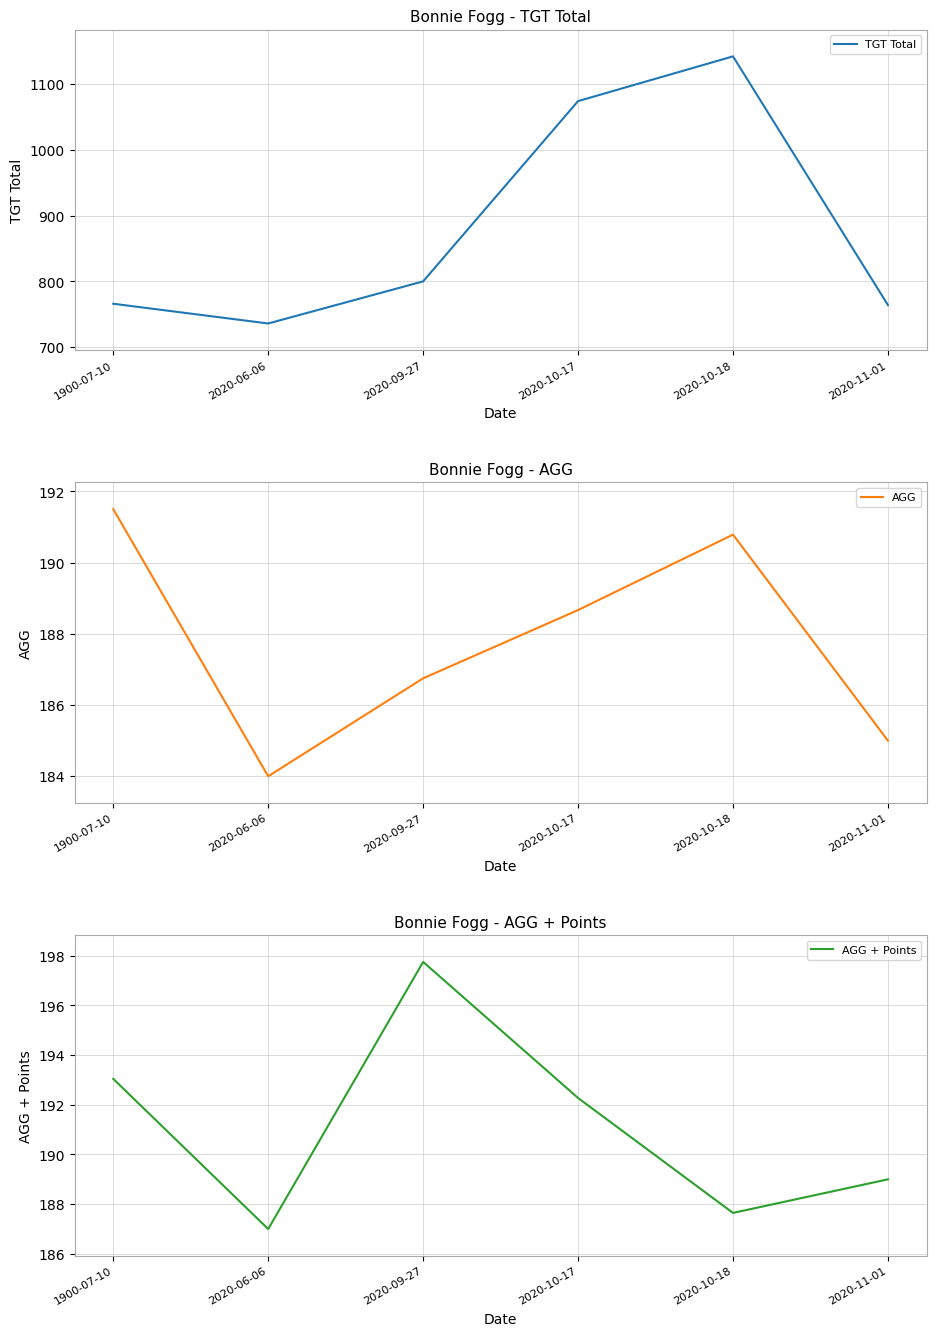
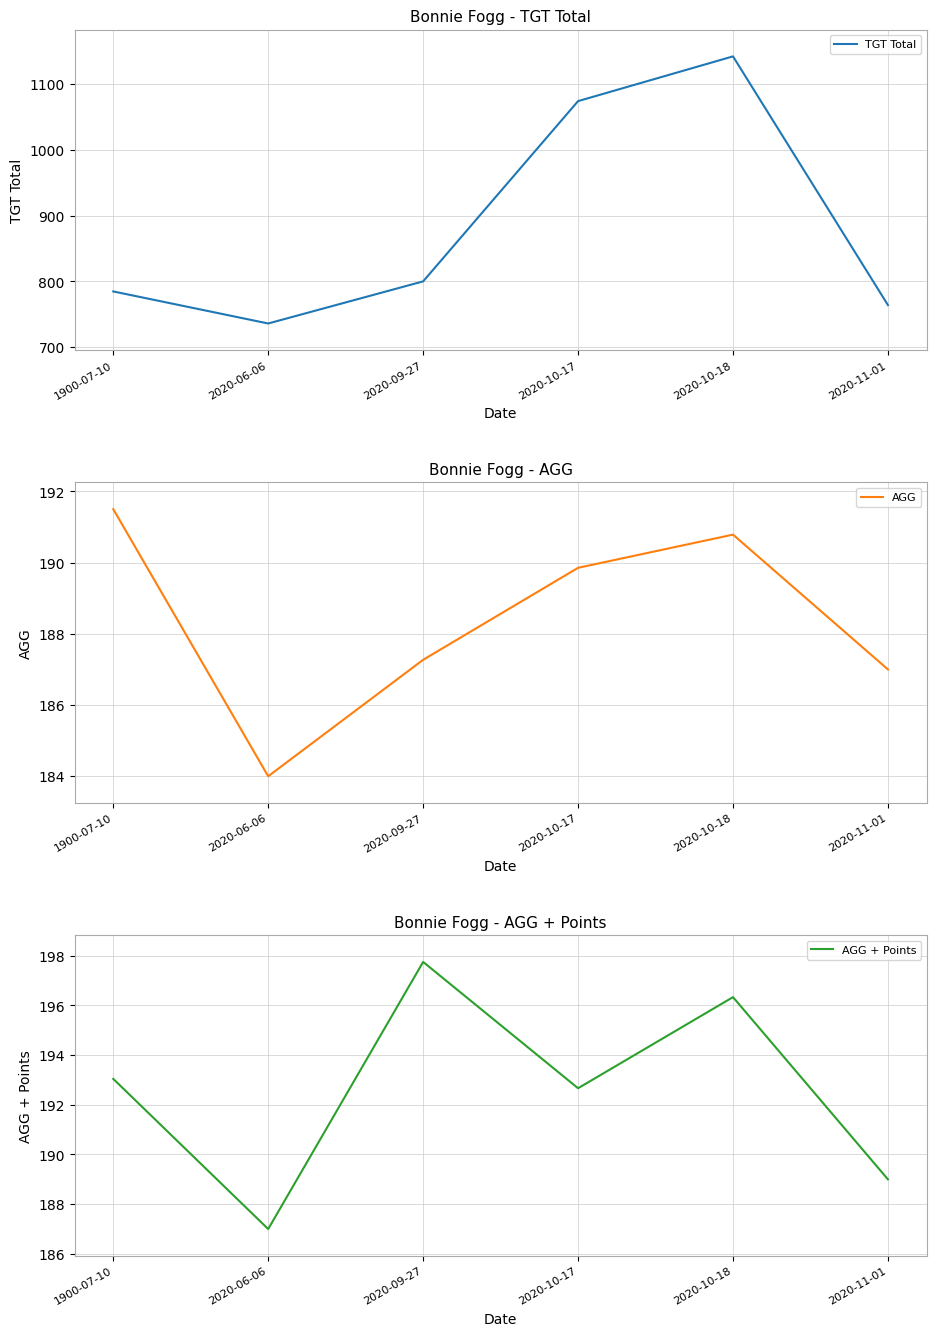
Bonnie Fogg - TGT Total, 1900-07-10: 770 -> 780
Bonnie Fogg - AGG, 2020-09-27: 186.8 -> 187.3
Bonnie Fogg - AGG, 2020-10-17: 188.7 -> 189.9
Bonnie Fogg - AGG, 2020-11-01: 185 -> 187
Bonnie Fogg - AGG + Points, 2020-10-17: 192.3 -> 192.7
Bonnie Fogg - AGG + Points, 2020-10-18: 187.6 -> 196.3
